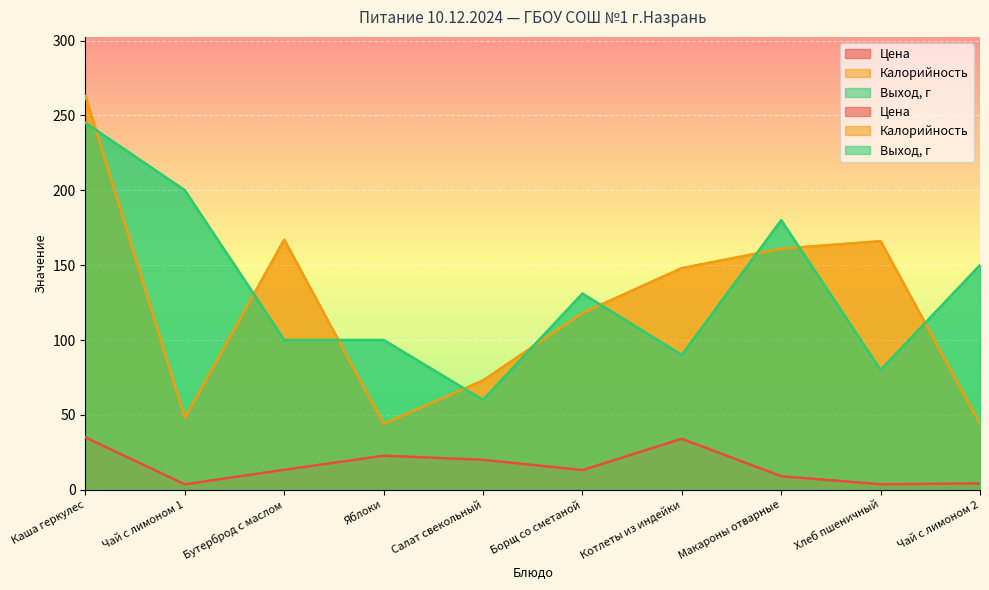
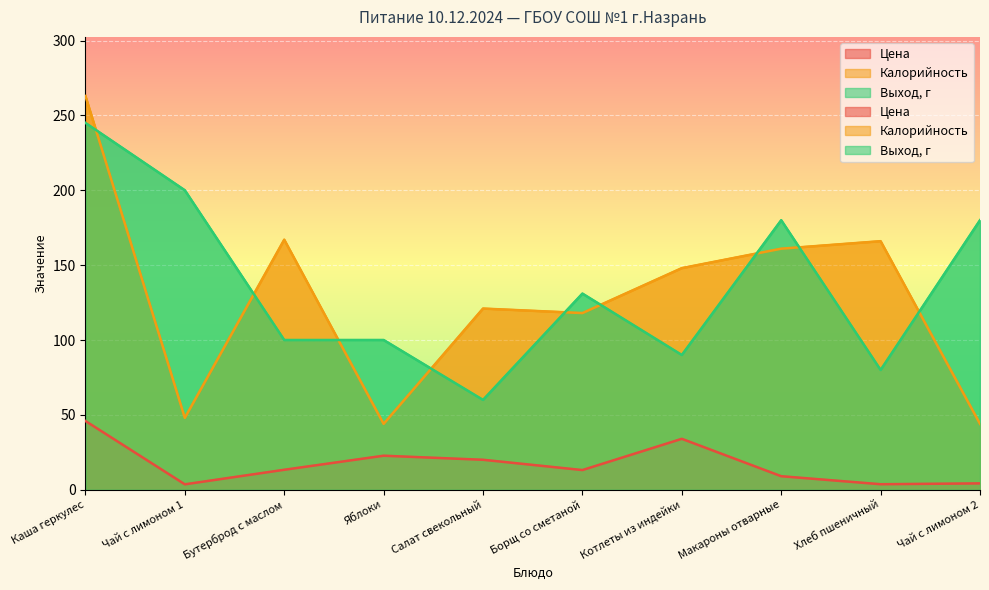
Цена, Каша геркулес: 35 -> 46
Калорийность, Салат свекольный: 73 -> 121
Выход, г, Чай с лимоном 2: 150 -> 180
